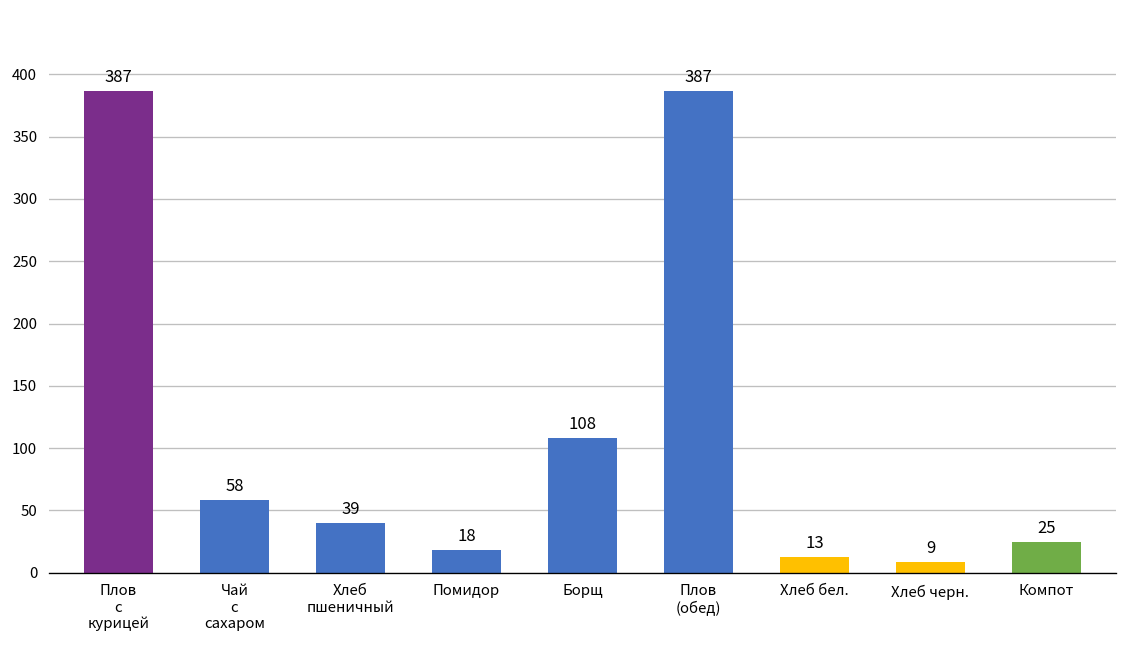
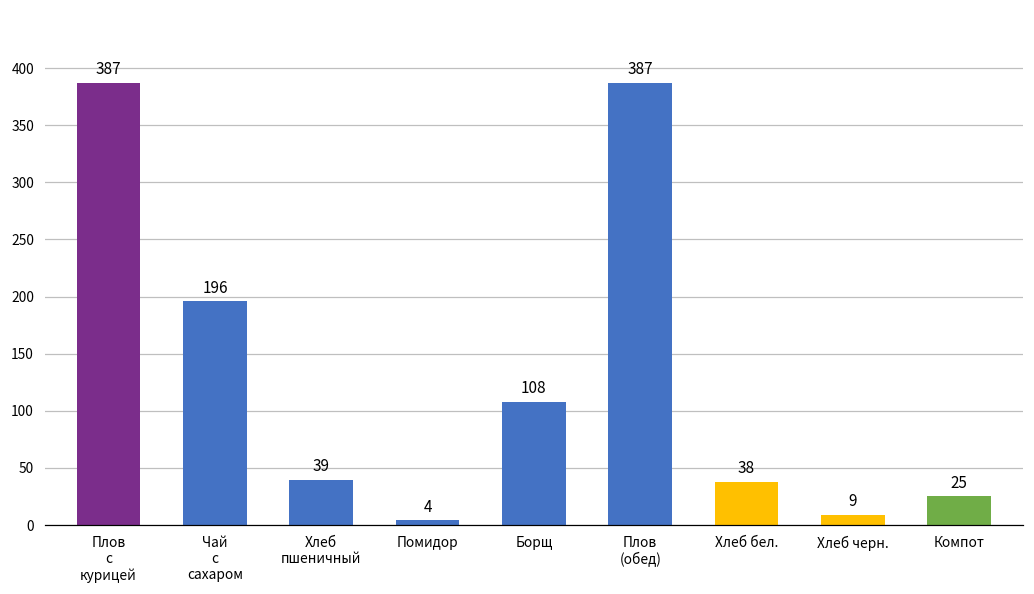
Чай с сахаром: 58 -> 196
Помидор: 18 -> 4
Хлеб бел.: 13 -> 38
